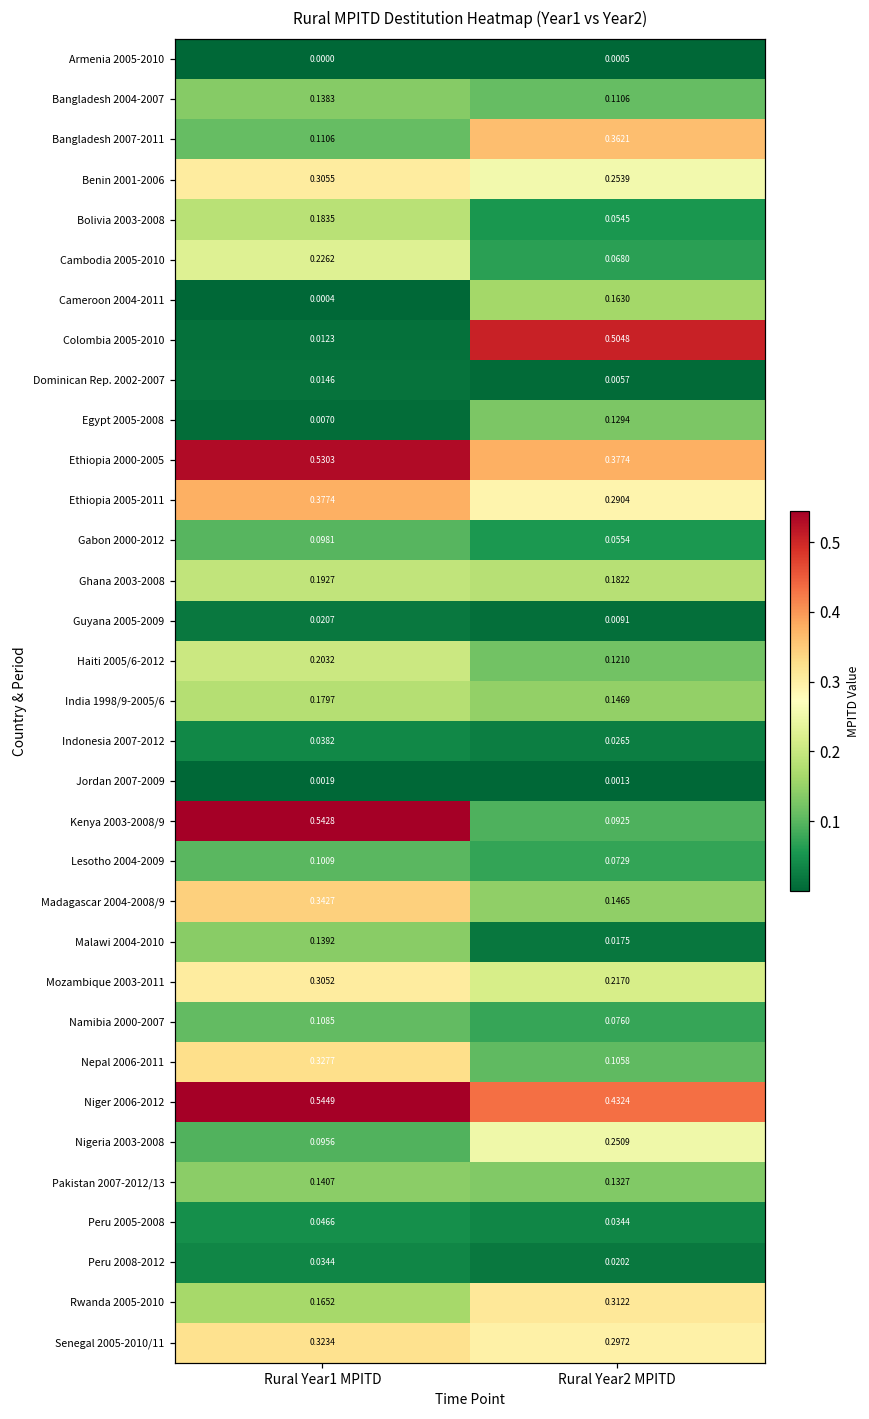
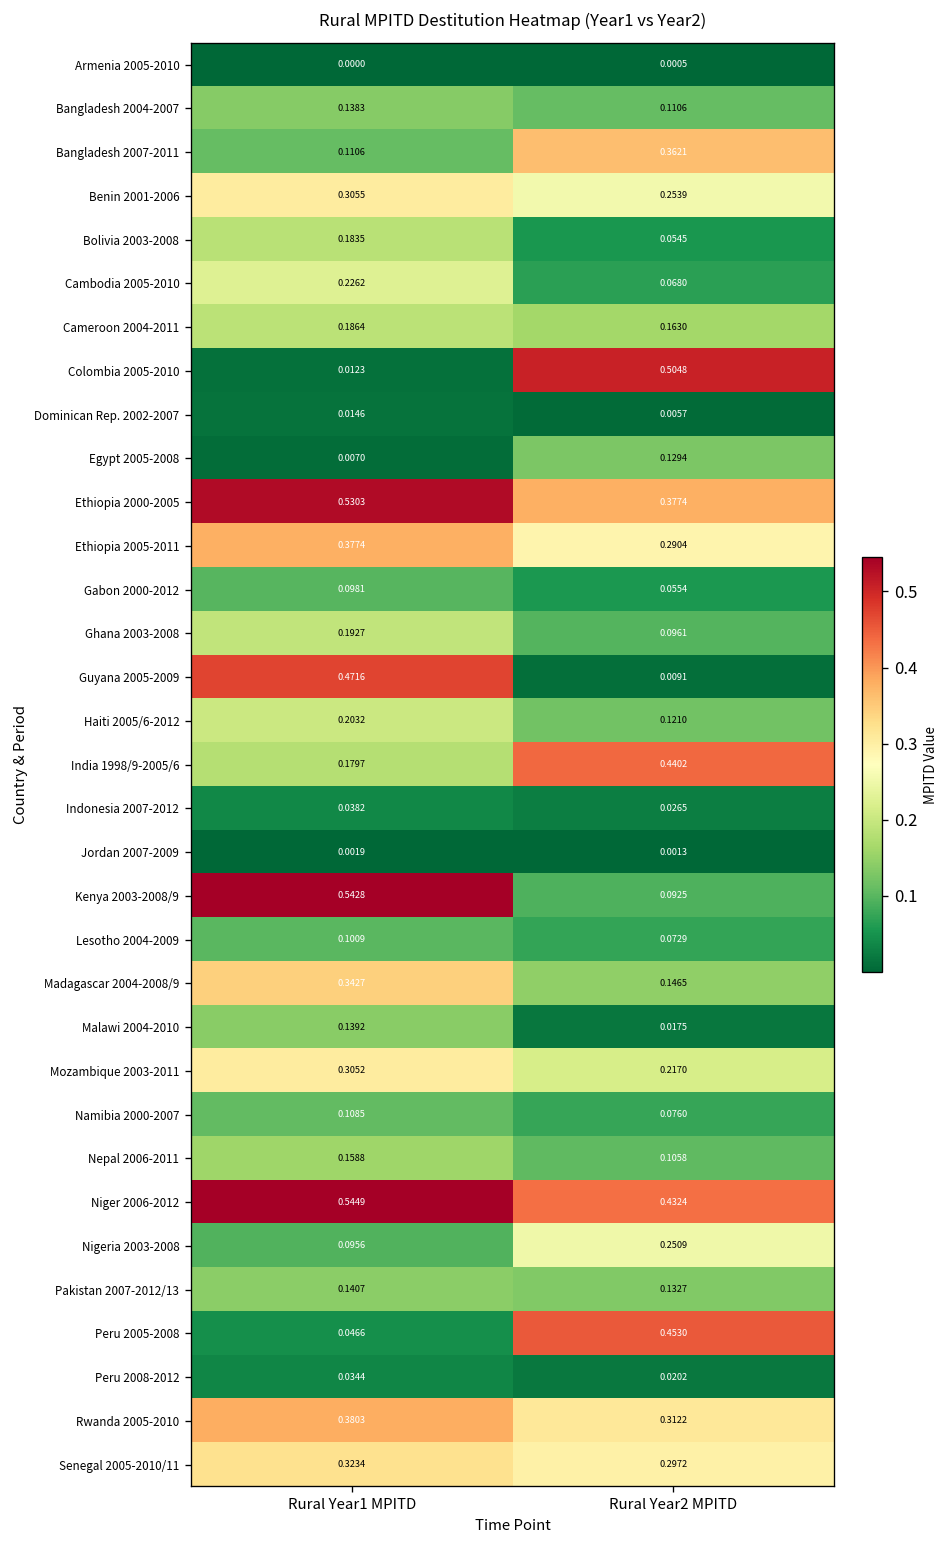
Cameroon 2004-2011, Rural Year1 MPITD: 0.0004 -> 0.1864
Ghana 2003-2008, Rural Year2 MPITD: 0.1822 -> 0.0961
Guyana 2005-2009, Rural Year1 MPITD: 0.0207 -> 0.4716
India 1998/9-2005/6, Rural Year2 MPITD: 0.1469 -> 0.4402
Nepal 2006-2011, Rural Year1 MPITD: 0.3277 -> 0.1588
Peru 2005-2008, Rural Year2 MPITD: 0.0344 -> 0.4530
Rwanda 2005-2010, Rural Year1 MPITD: 0.1652 -> 0.3803
